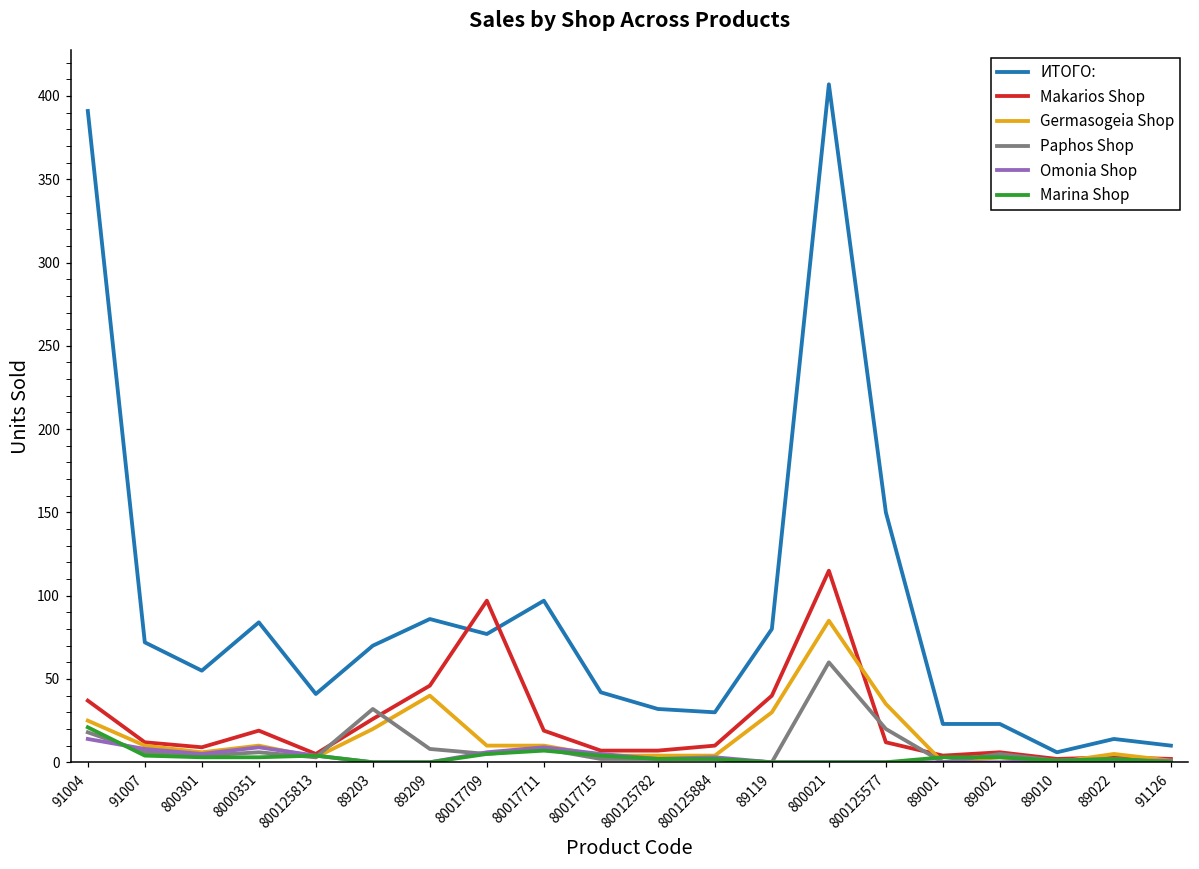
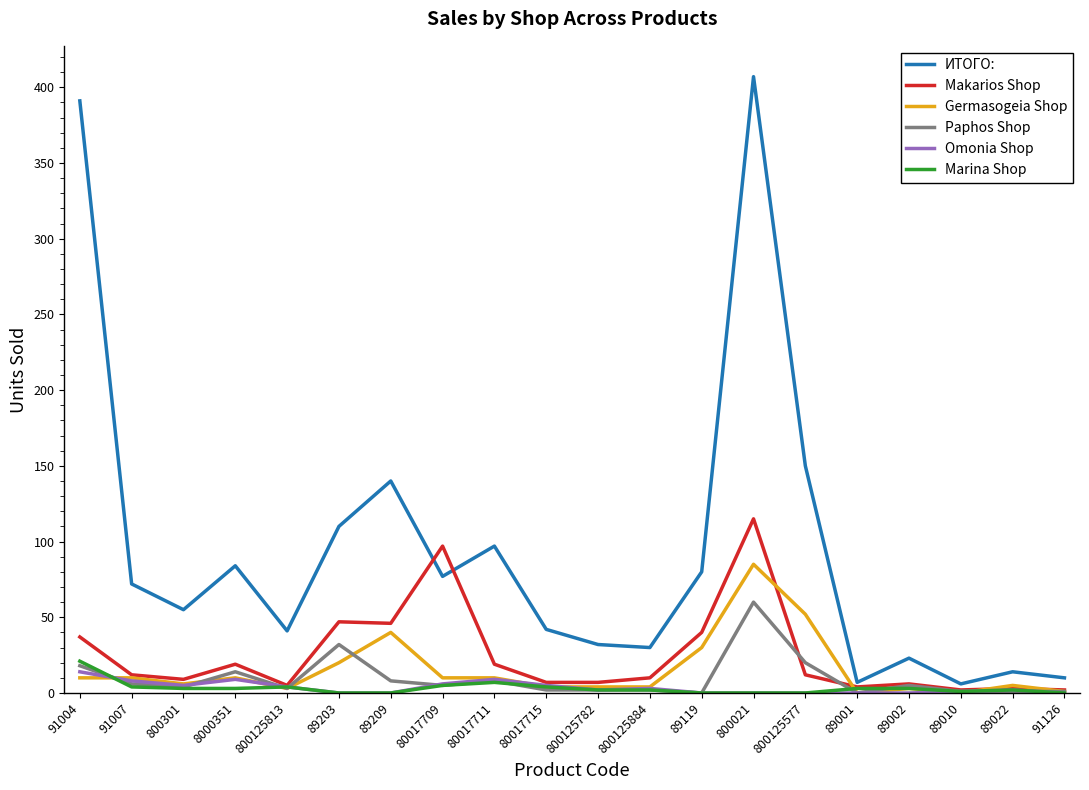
Germasogeia Shop, 91004: 25 -> 10
Paphos Shop, 8000351: 6 -> 14
ИТОГО:, 89203: 70 -> 110
Makarios Shop, 89203: 26 -> 47
ИТОГО:, 89209: 86 -> 140
Germasogeia Shop, 800125577: 35 -> 52
ИТОГО:, 89001: 23 -> 7
